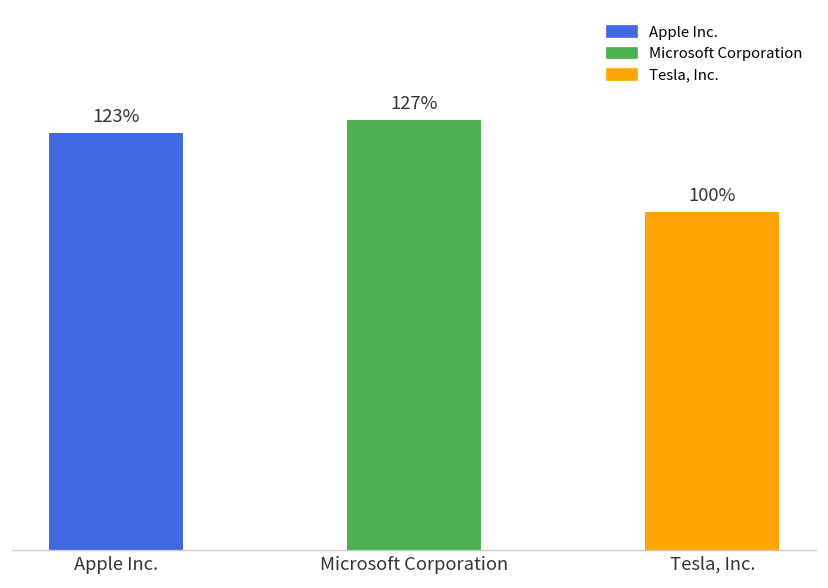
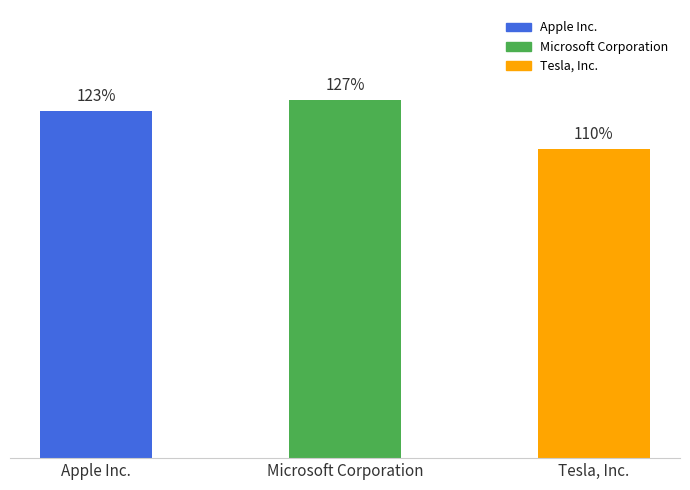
Tesla, Inc.: 100% -> 110%
